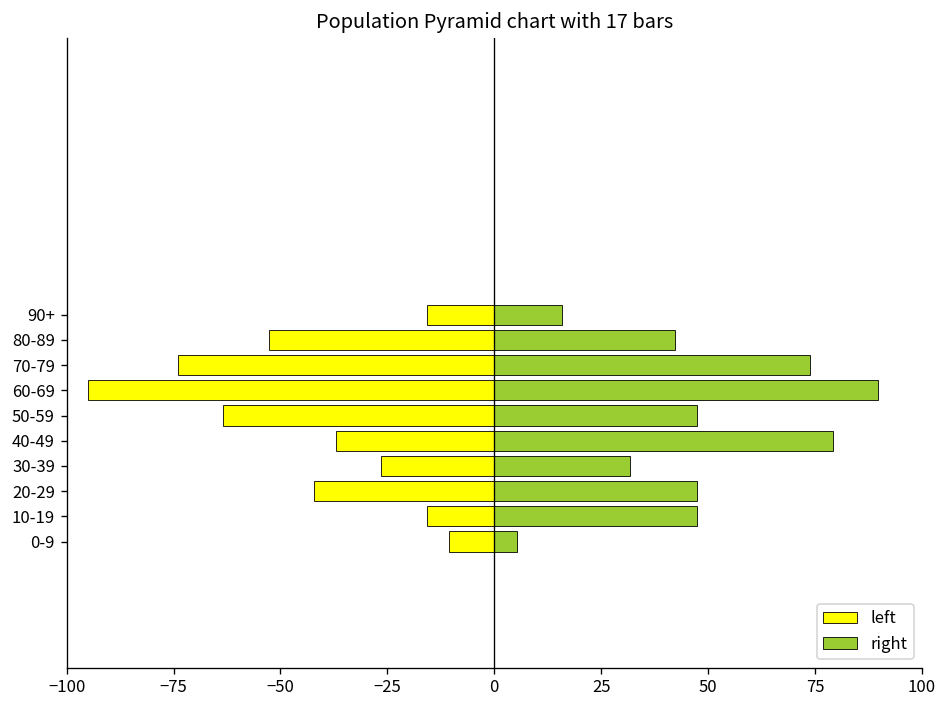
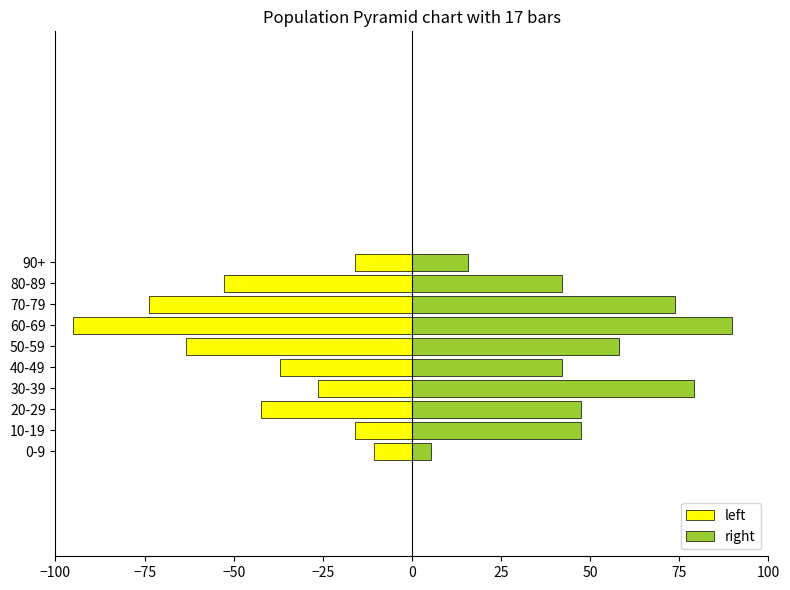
right, 50-59: 48 -> 58
right, 40-49: 79 -> 42
right, 30-39: 32 -> 79
